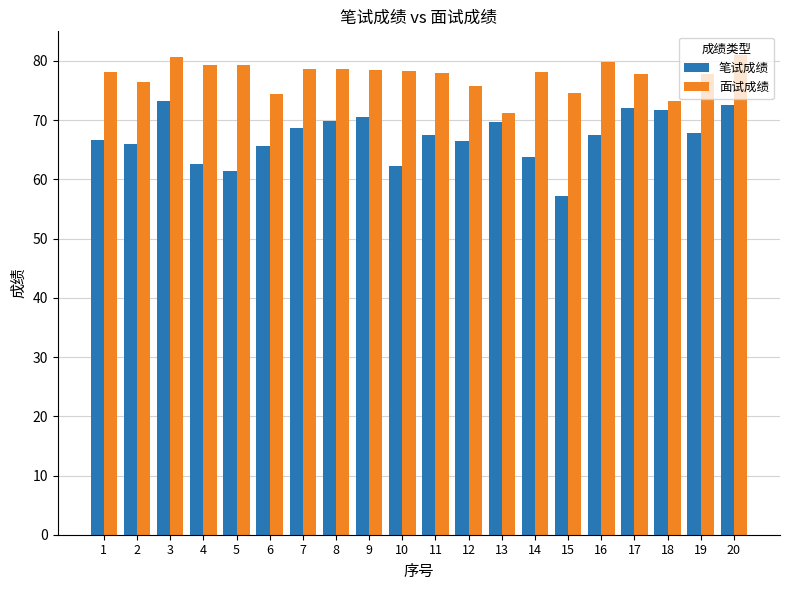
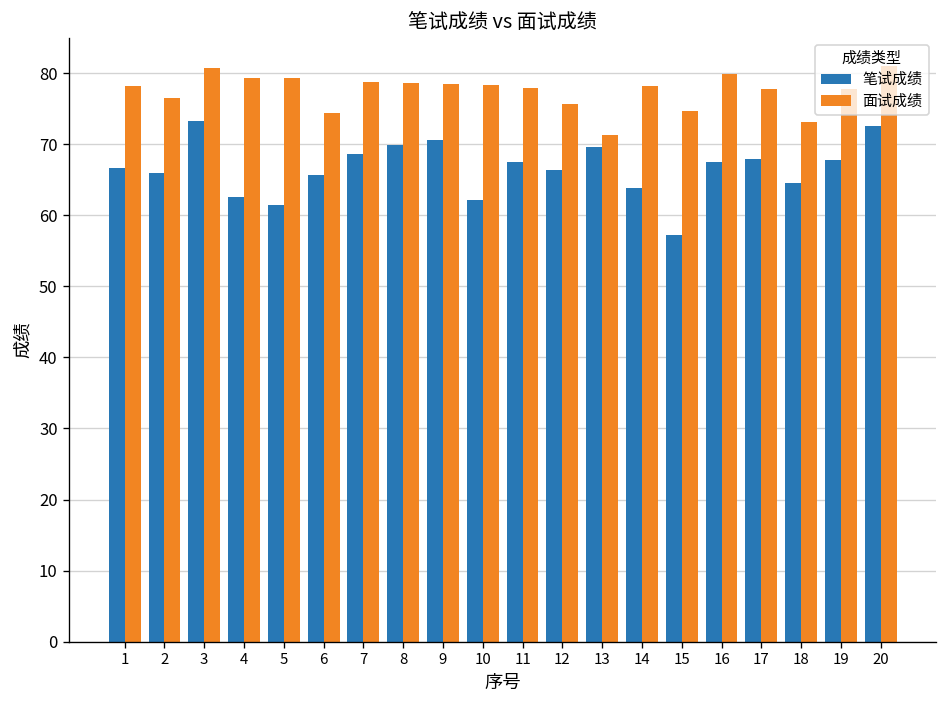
笔试成绩, 17: 72 -> 68
笔试成绩, 18: 72 -> 64
